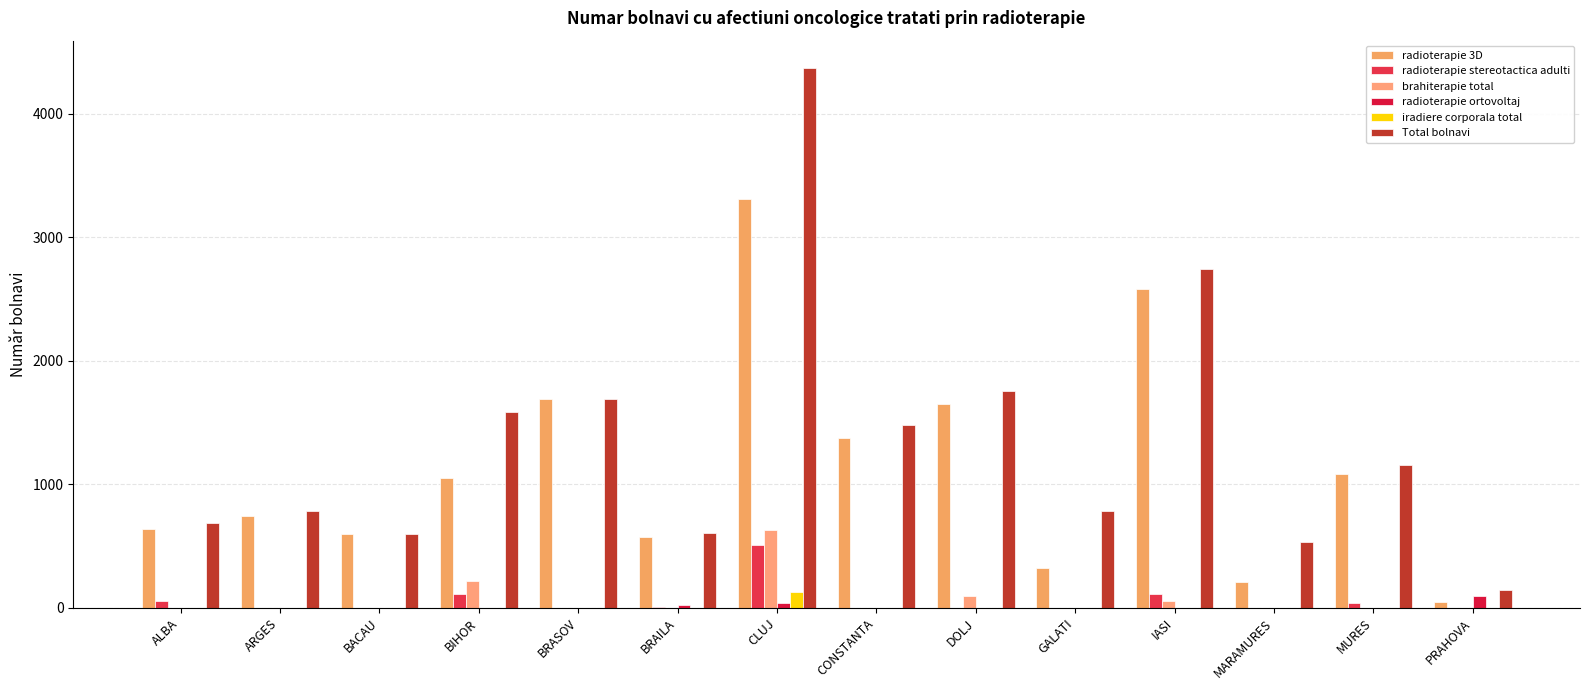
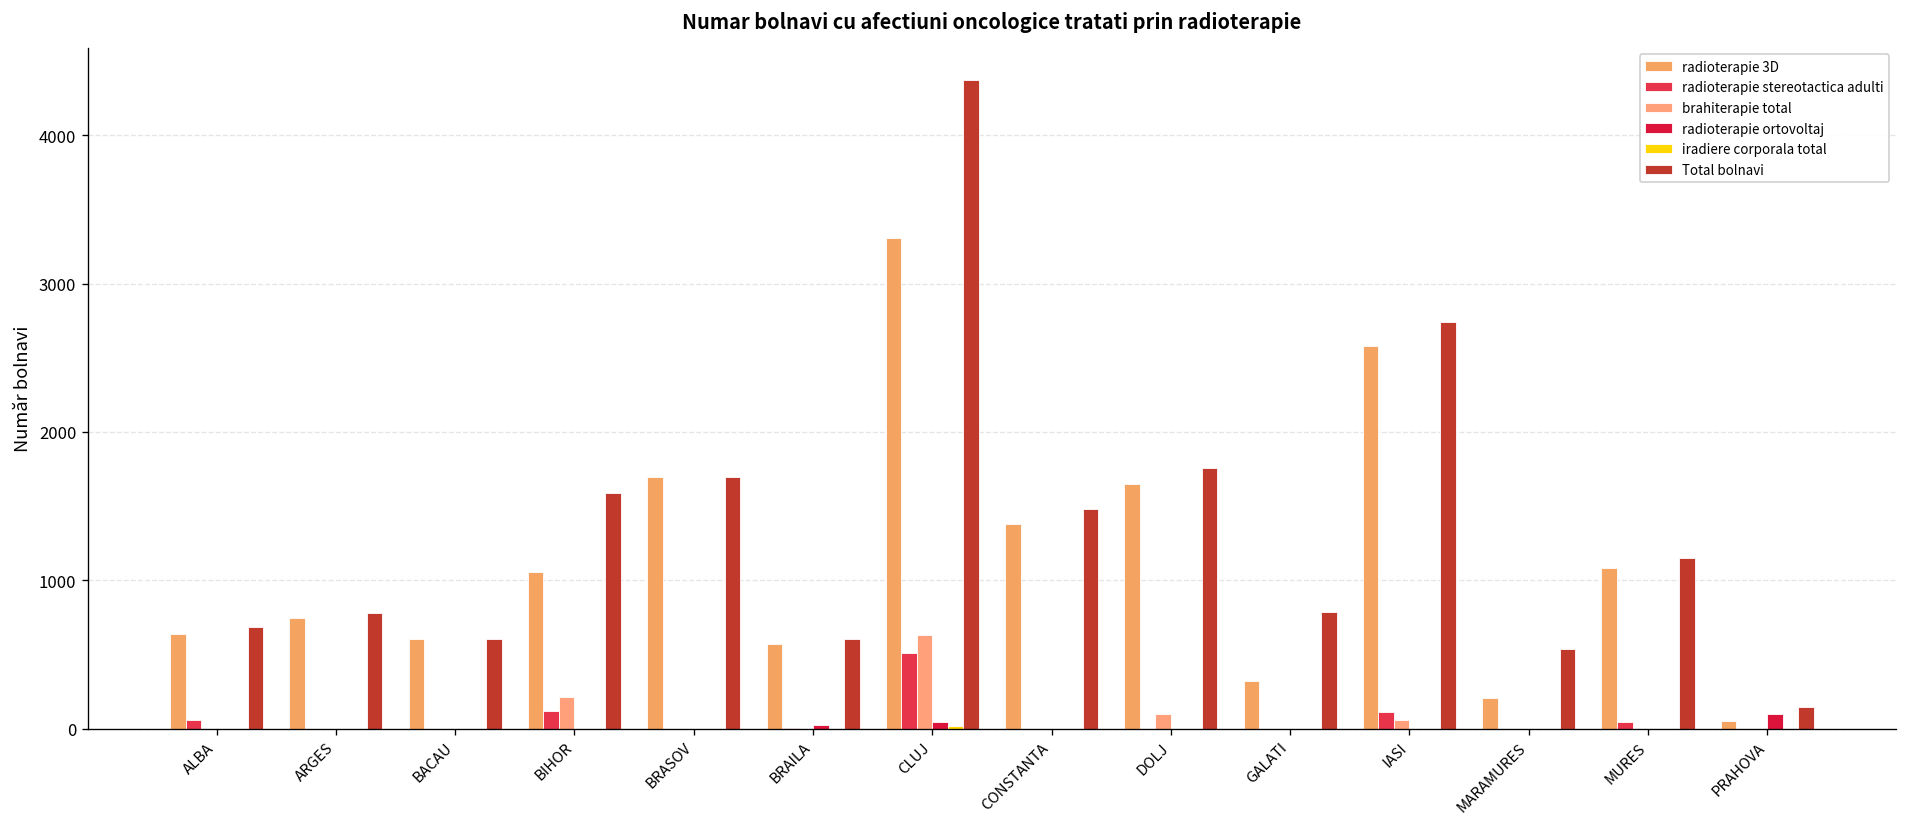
iradiere corporala total, CLUJ: 130 -> 20
